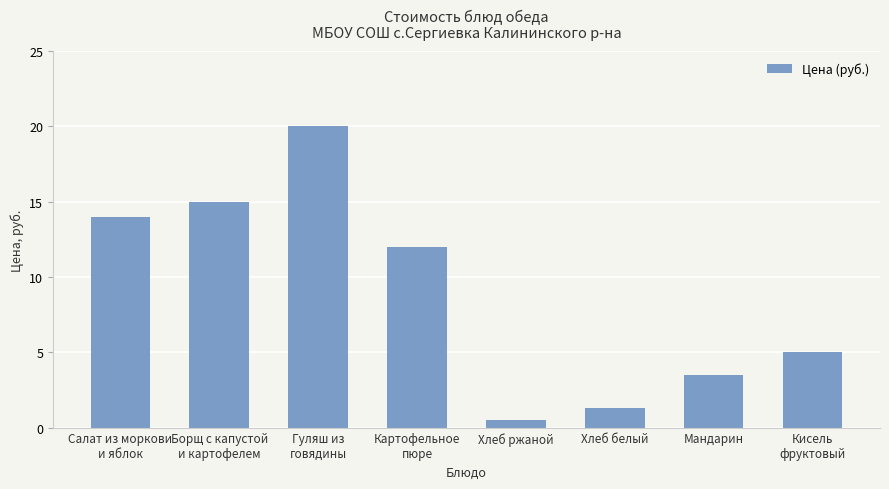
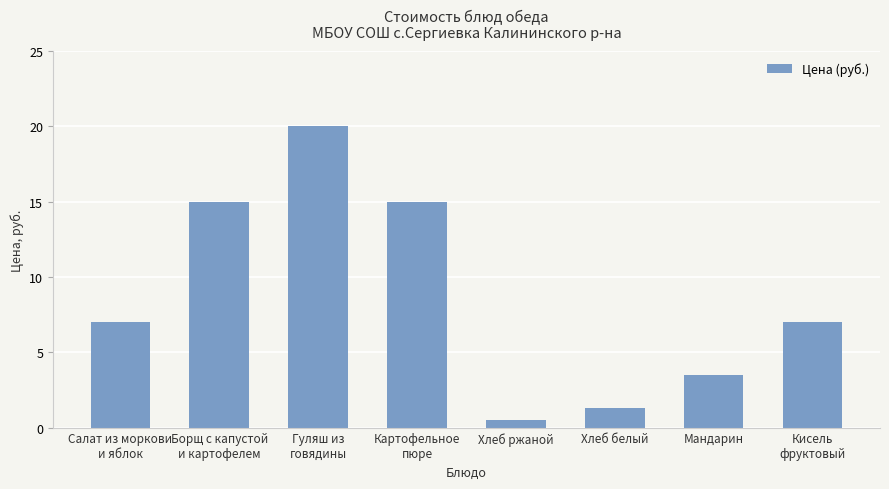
Салат из моркови и яблок: 14 -> 7
Картофельное пюре: 12 -> 15
Кисель фруктовый: 5 -> 7
